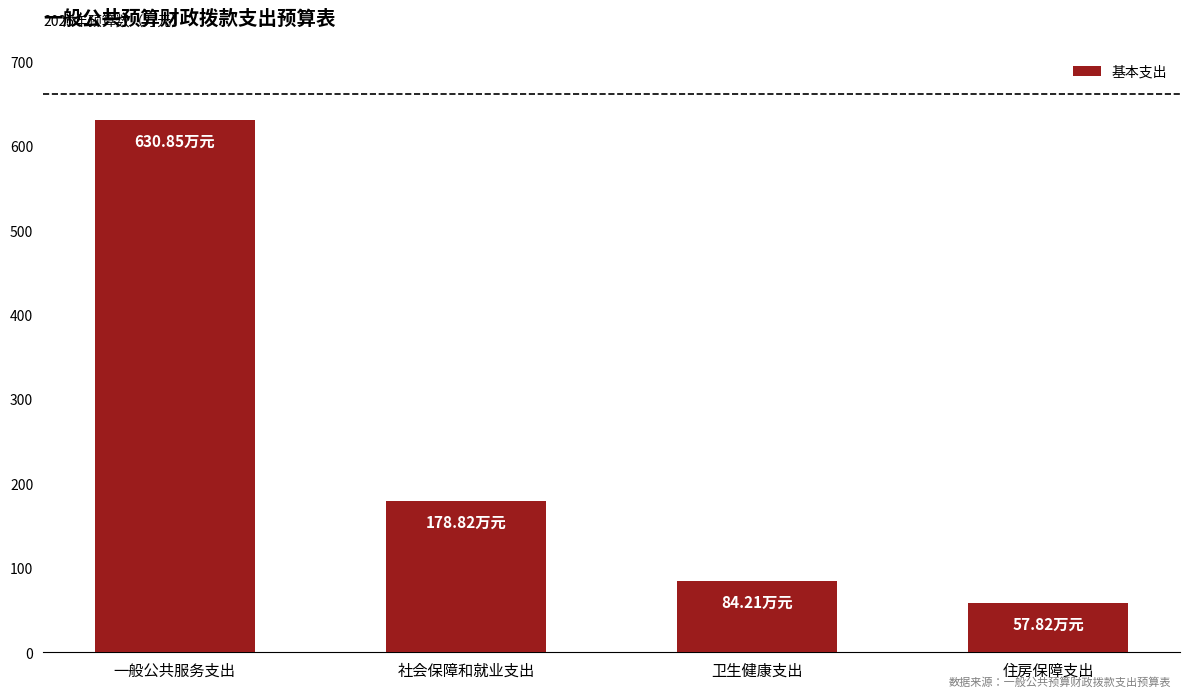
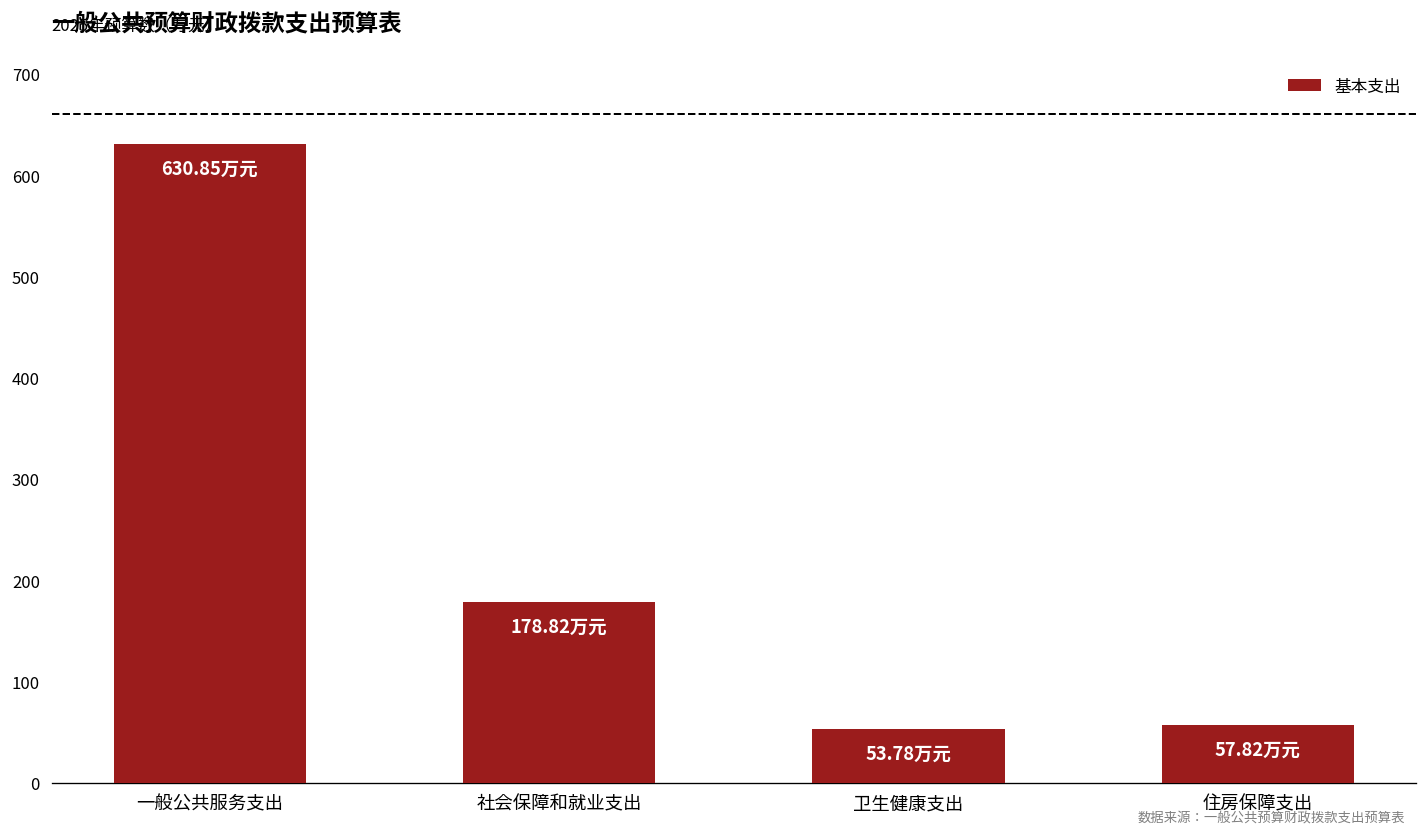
卫生健康支出: 84.21 -> 53.78
